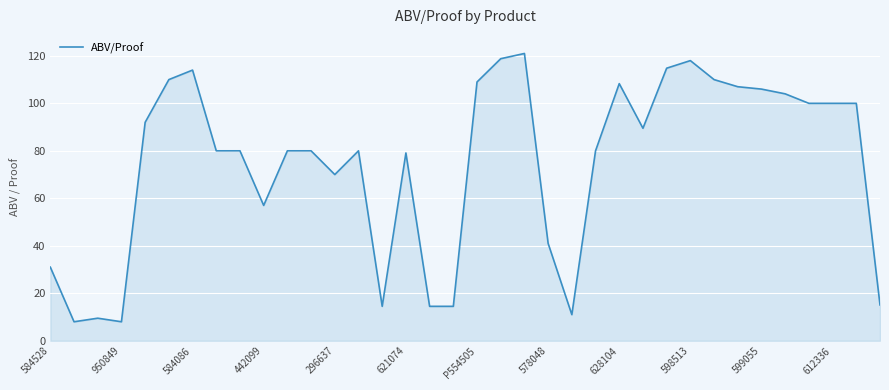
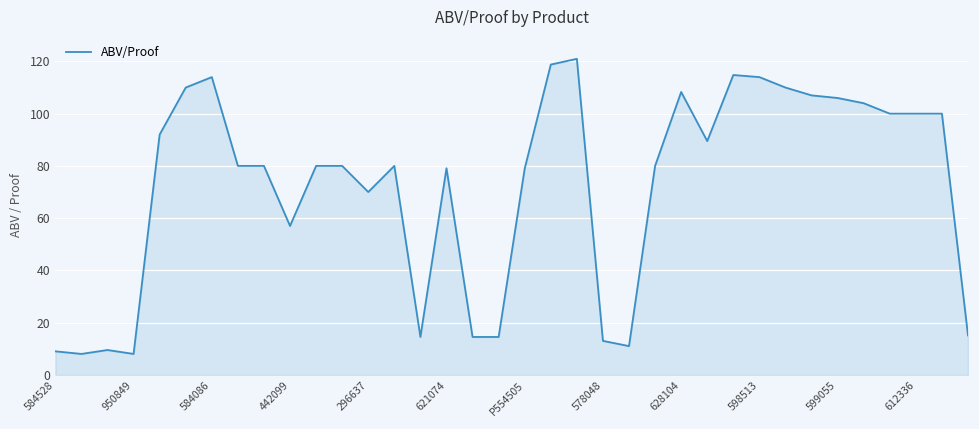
584528: 31 -> 9
P554505: 109 -> 79
578048: 41 -> 13
598513: 118 -> 114
